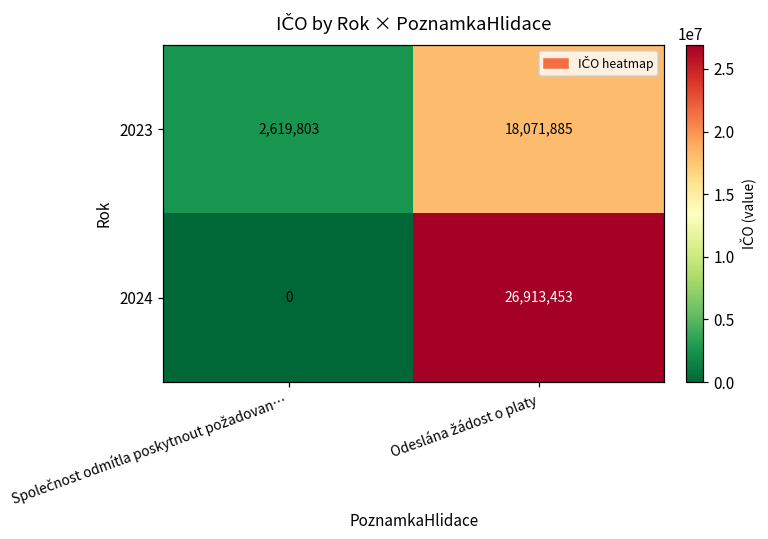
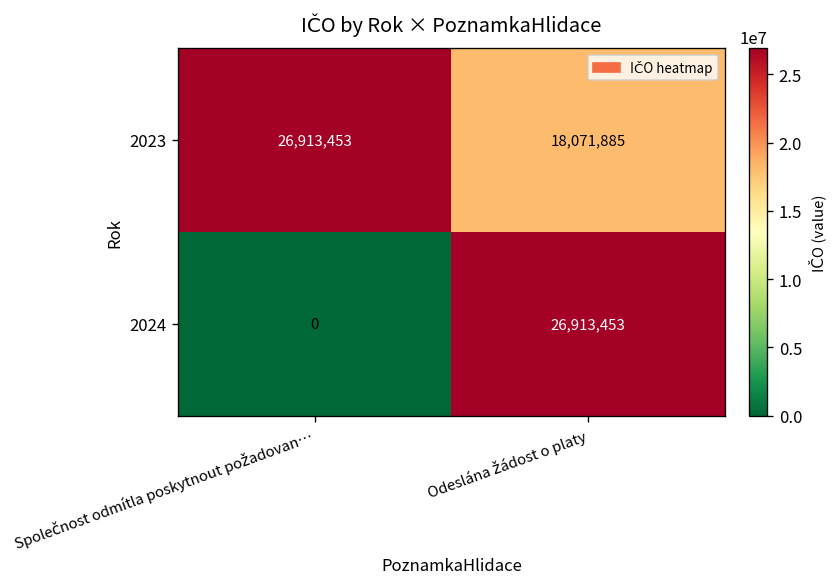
2023, Společnost odmítla poskytnout požadovan…: 2,619,803 -> 26,913,453
